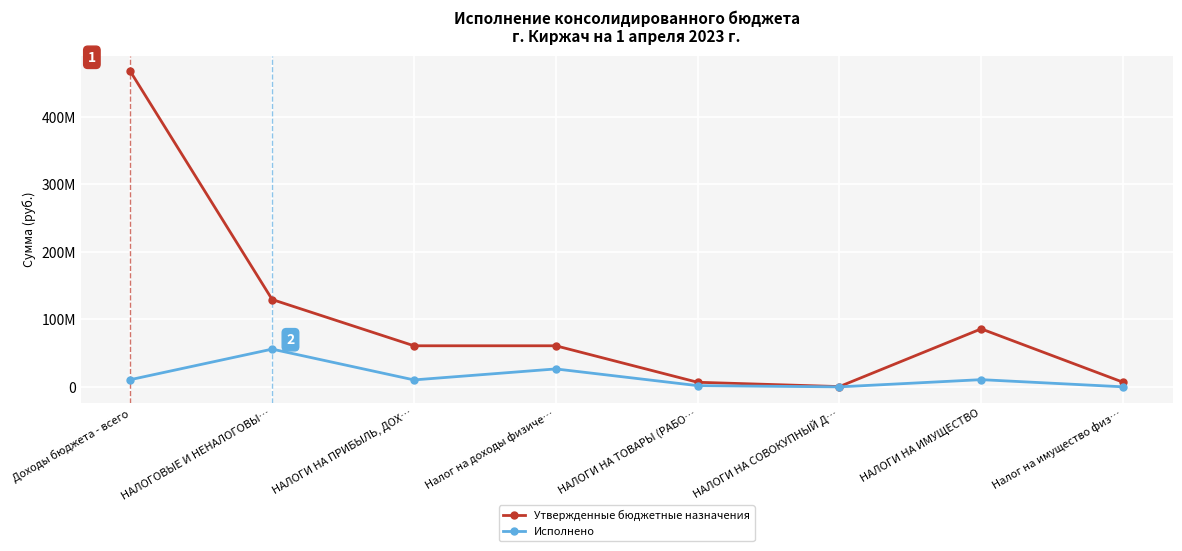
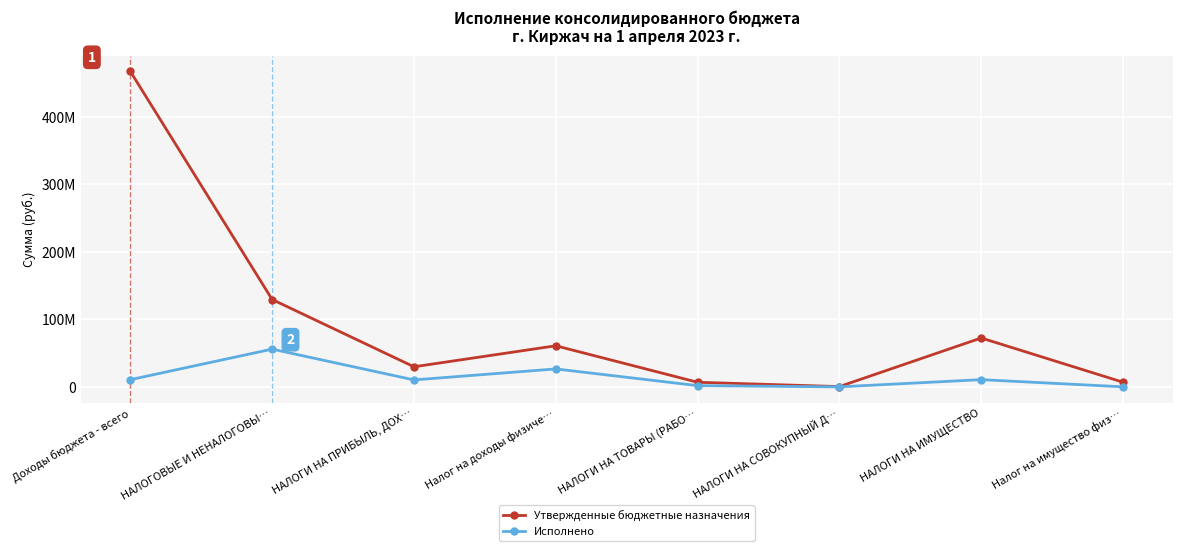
Утвержденные бюджетные назначения, НАЛОГИ НА ПРИБЫЛЬ, ДОХ…: 60000000 -> 30000000
Утвержденные бюджетные назначения, НАЛОГИ НА ИМУЩЕСТВО: 90000000 -> 70000000
